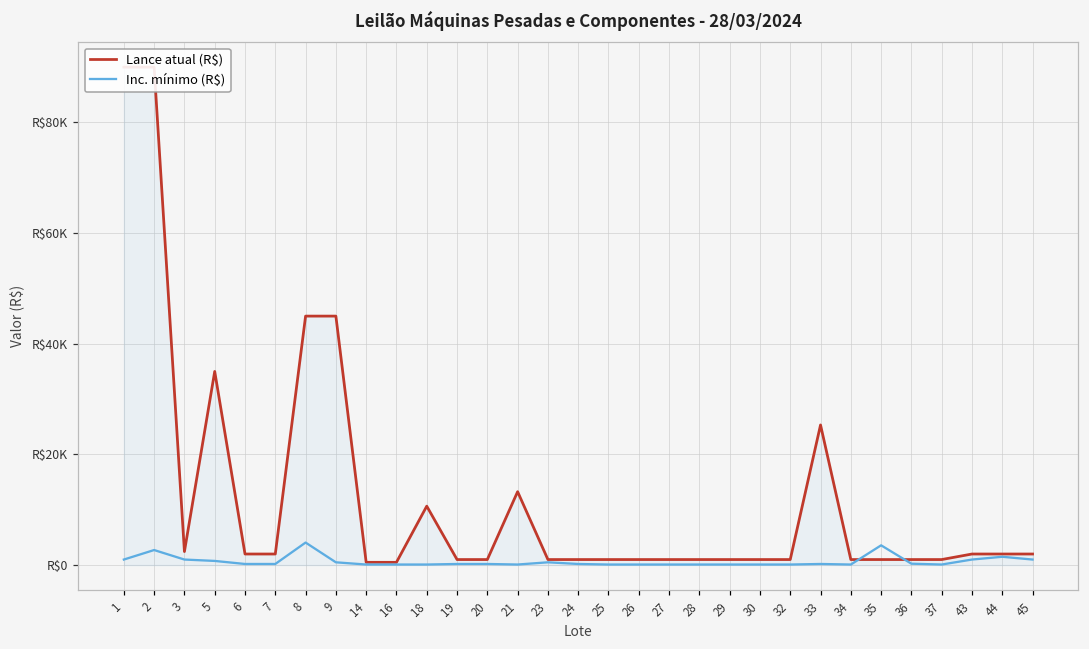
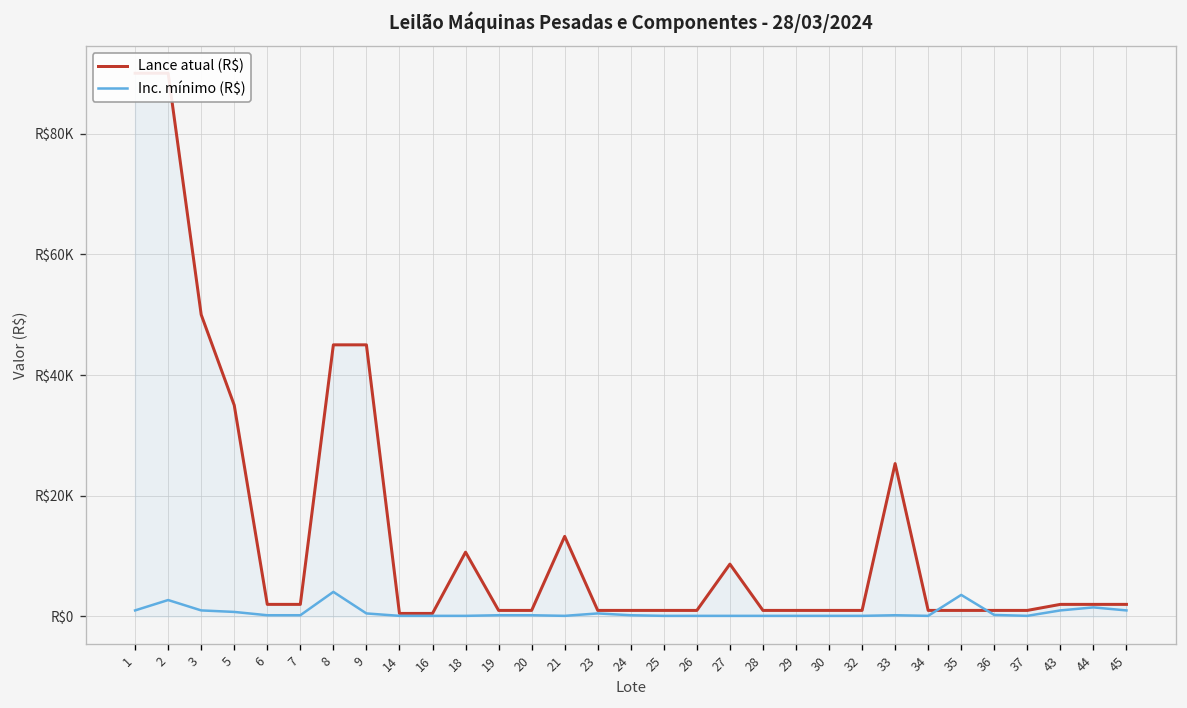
Lance atual (R$), 3: R$2000 -> R$50000
Lance atual (R$), 27: R$1000 -> R$9000
